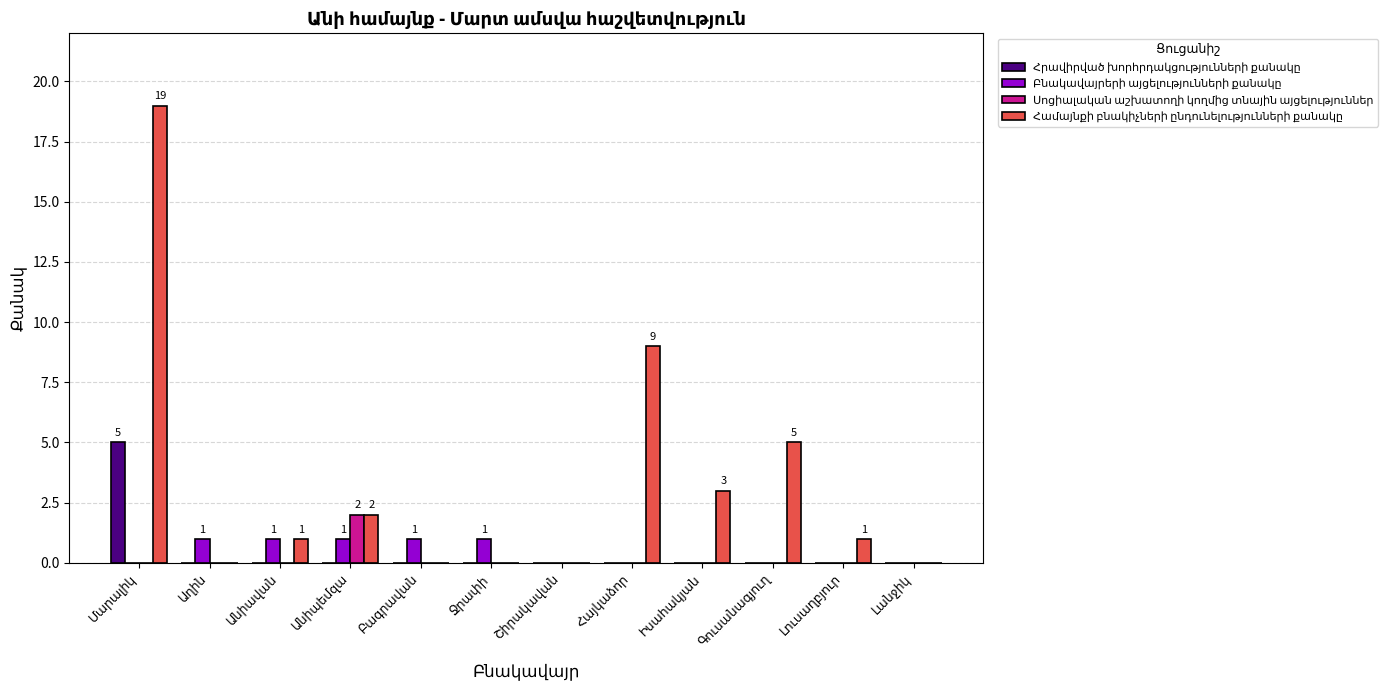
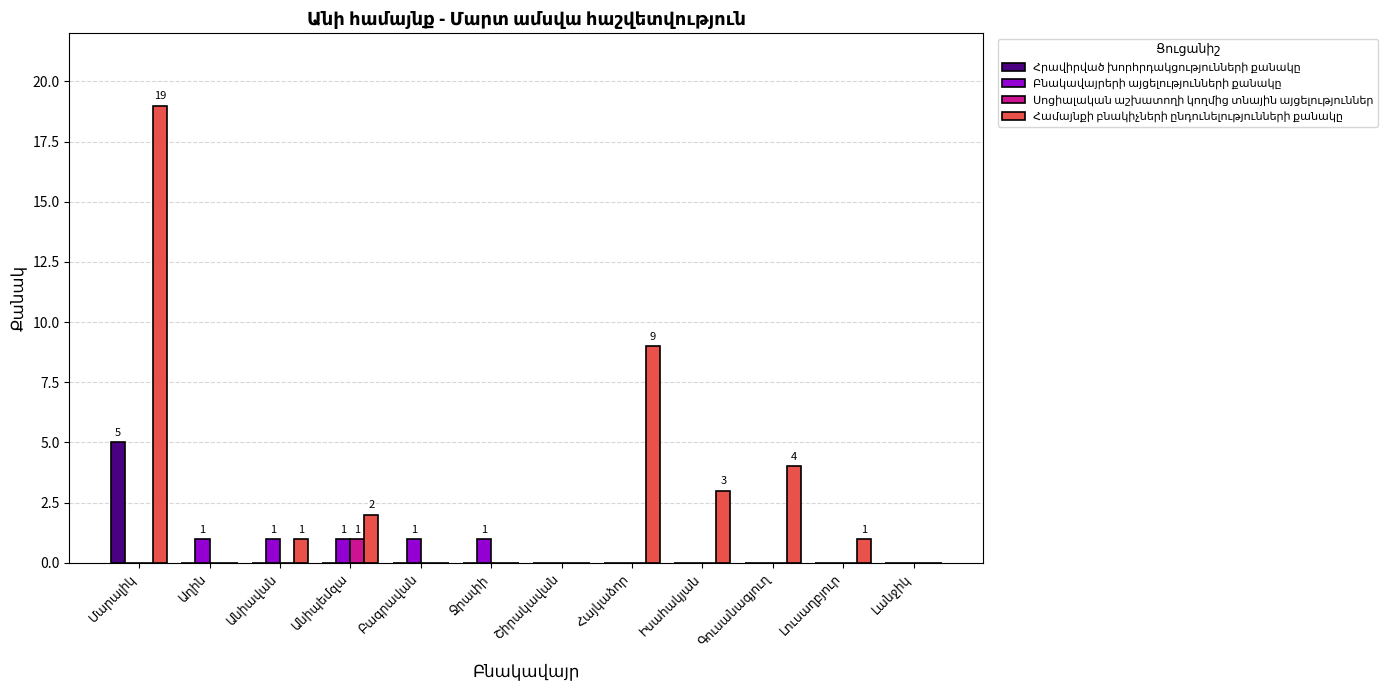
Սոցիալական աշխատողի կողմից տնային այցելություններ, Անիպեմզա: 2 -> 1
Համայնքի բնակիչների ընդունելությունների քանակը, Գուսանագյուղ: 5 -> 4
